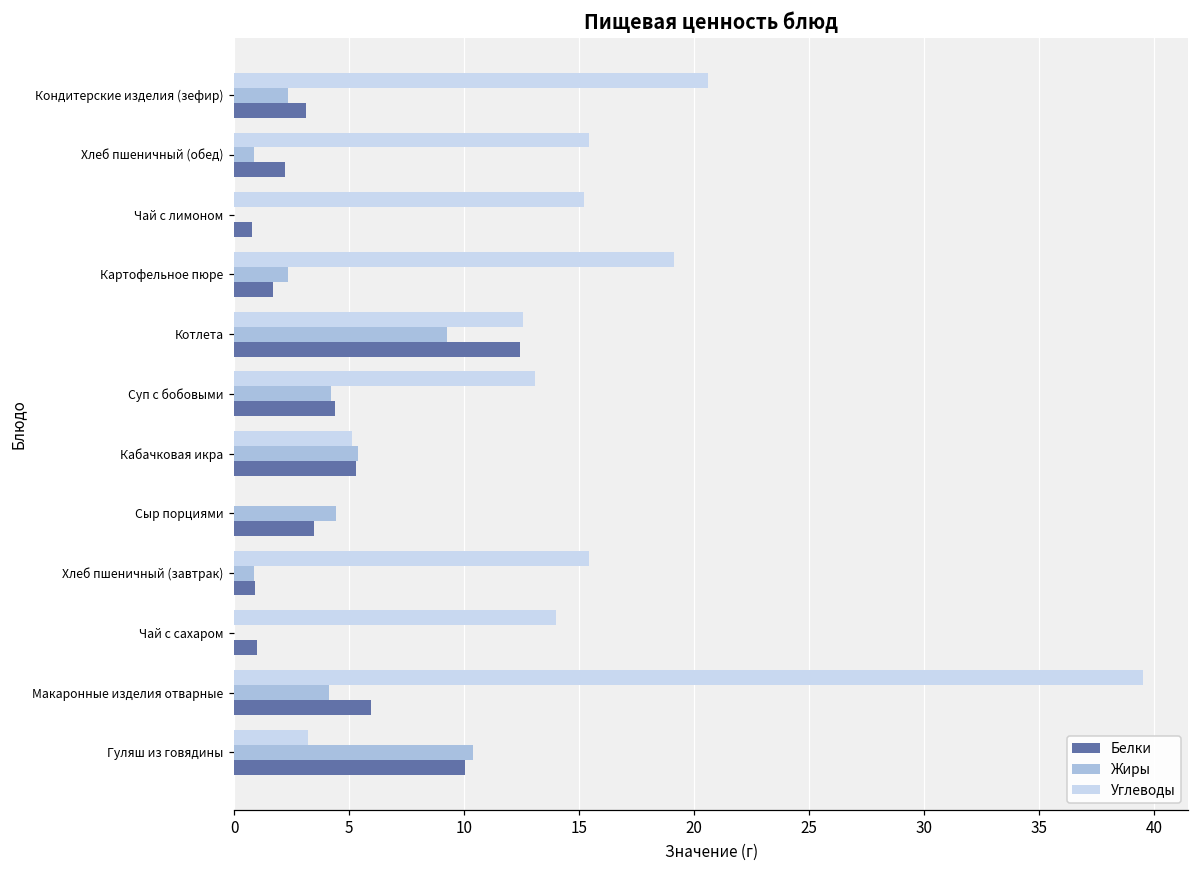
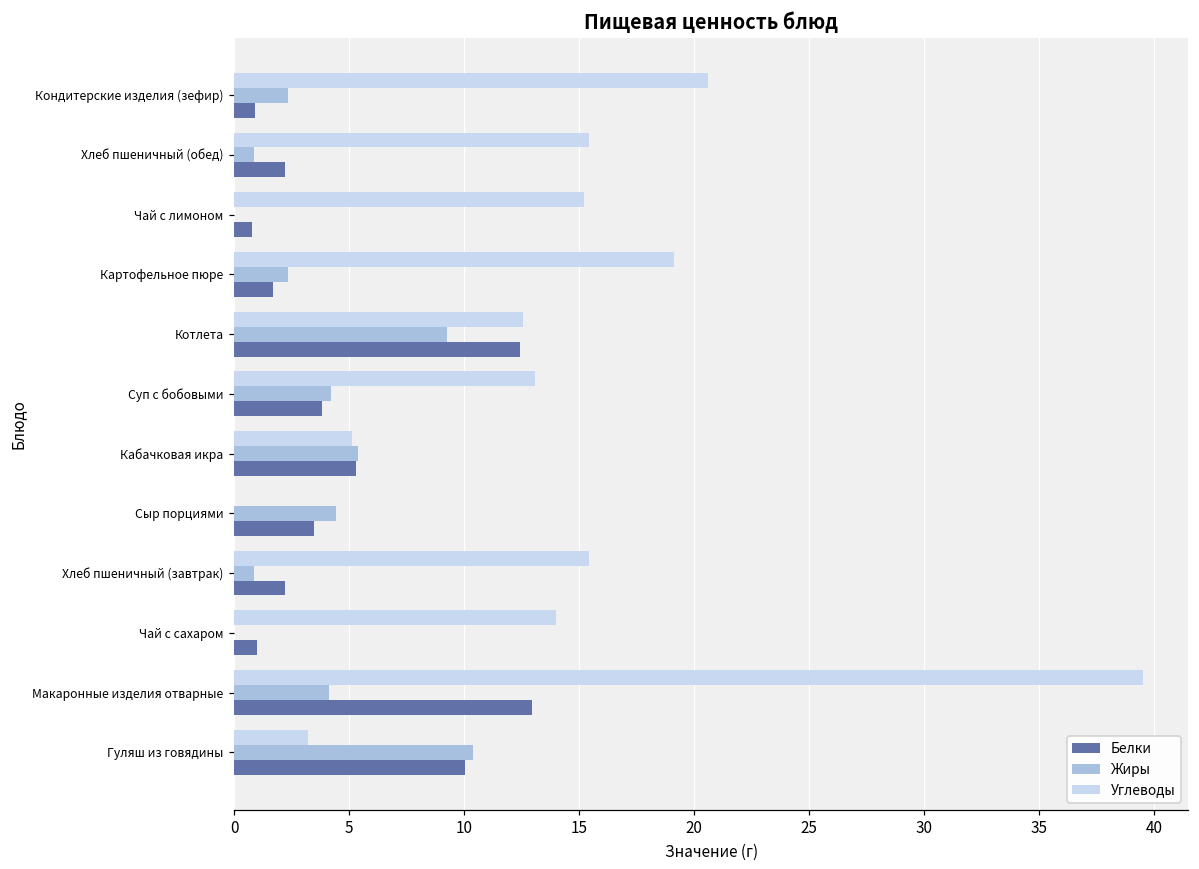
Белки, Кондитерские изделия (зефир): 3.1 -> 0.9
Белки, Суп с бобовыми: 4.4 -> 3.8
Белки, Хлеб пшеничный (завтрак): 0.9 -> 2.2
Белки, Макаронные изделия отварные: 5.9 -> 12.9
